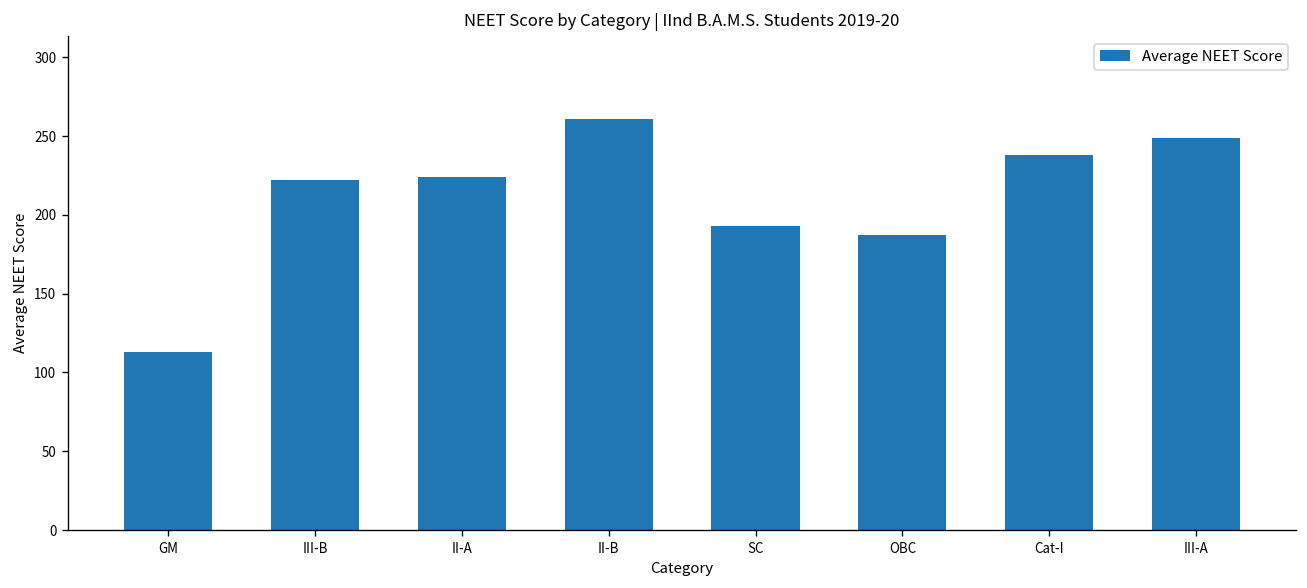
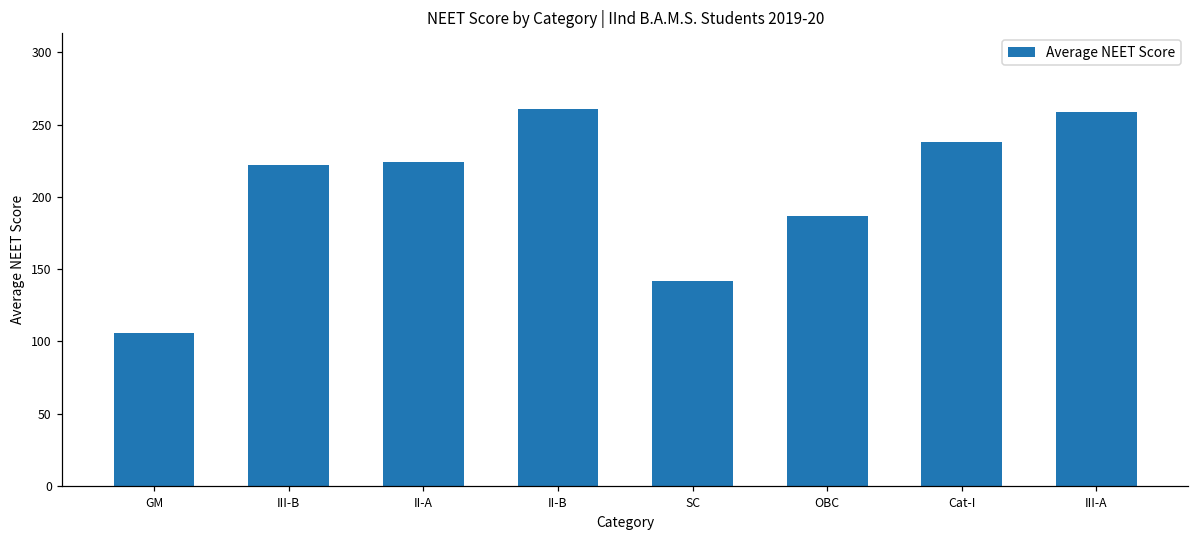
GM: 113 -> 106
SC: 193 -> 142
III-A: 249 -> 259
